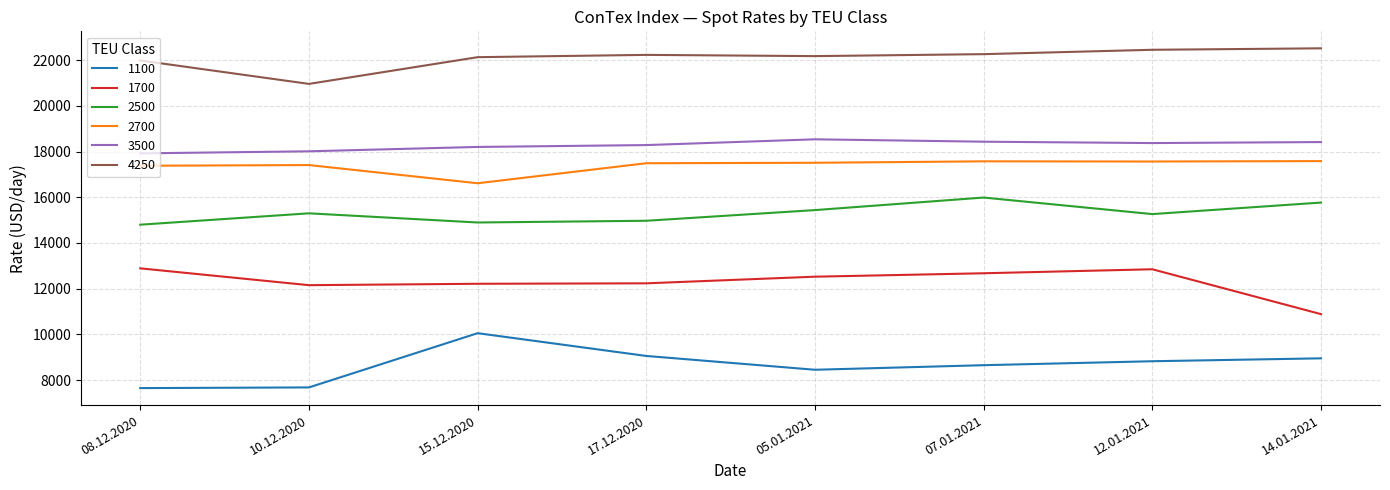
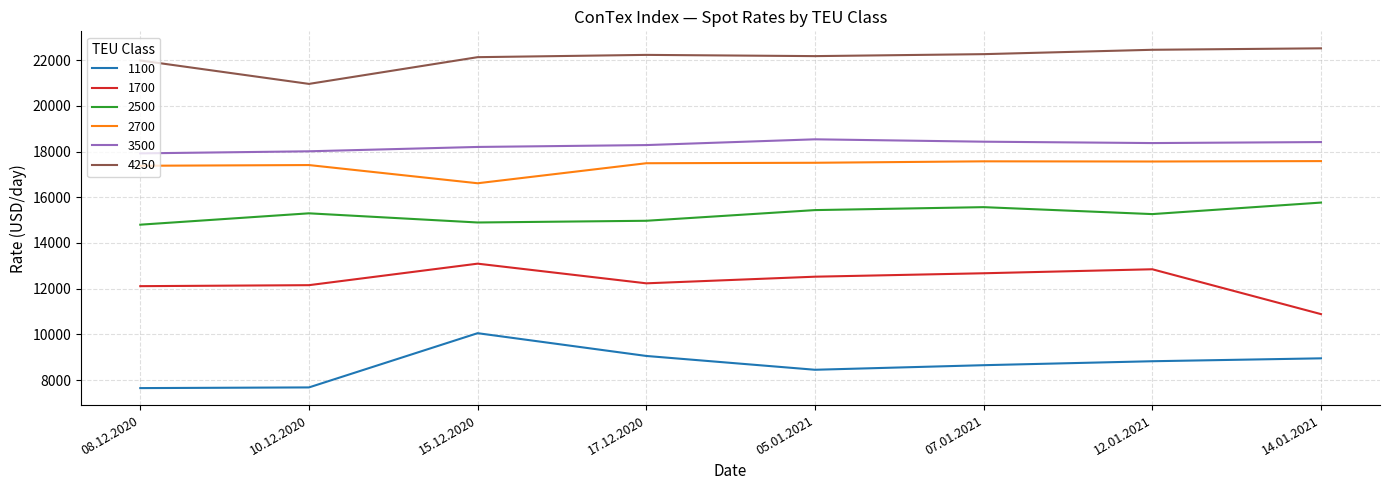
1700, 08.12.2020: 12900 -> 12100
1700, 15.12.2020: 12200 -> 13100
2500, 07.01.2021: 16000 -> 15600
